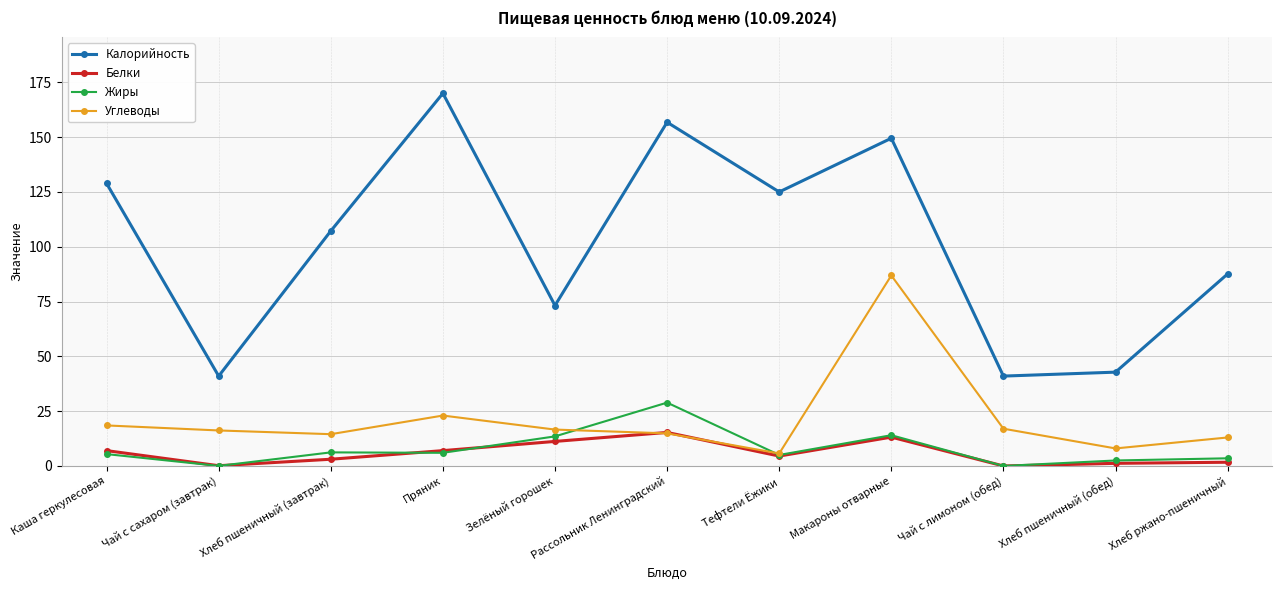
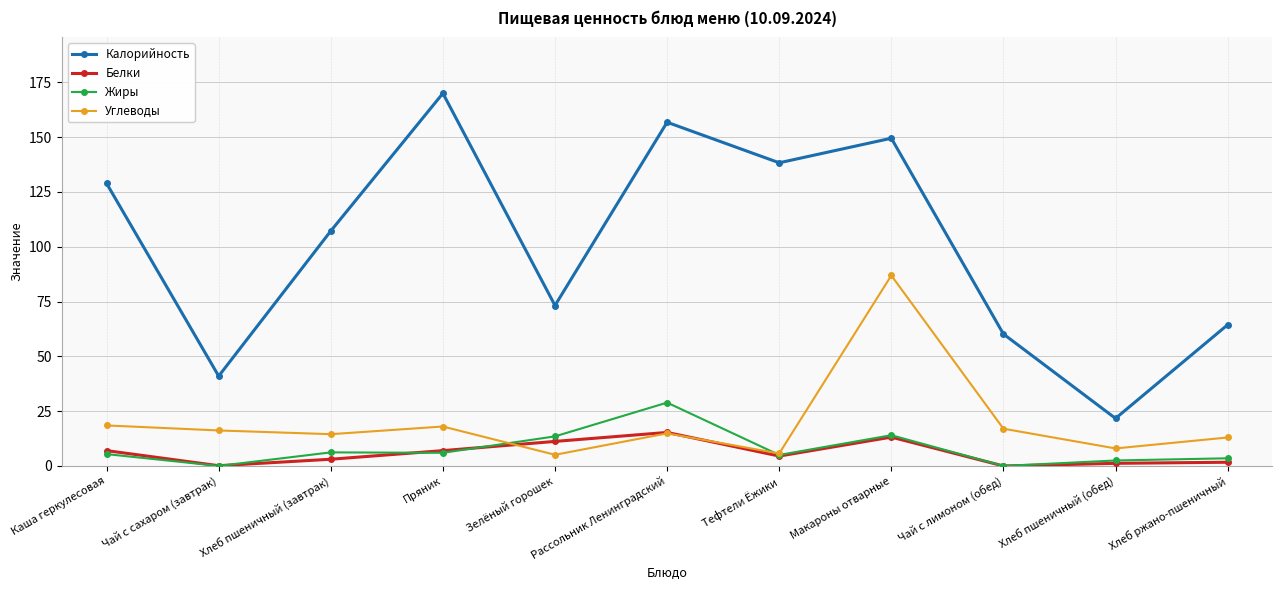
Углеводы, Пряник: 23 -> 18
Углеводы, Зелёный горошек: 17 -> 5
Калорийность, Тефтели Ёжики: 125 -> 138
Калорийность, Чай с лимоном (обед): 41 -> 60
Калорийность, Хлеб пшеничный (обед): 43 -> 22
Калорийность, Хлеб ржано-пшеничный: 88 -> 64
